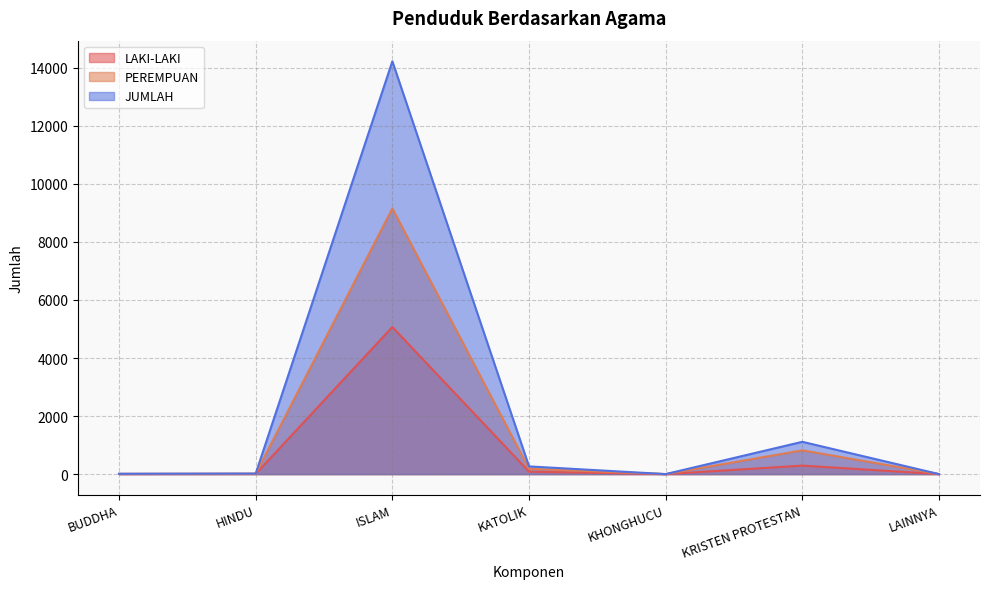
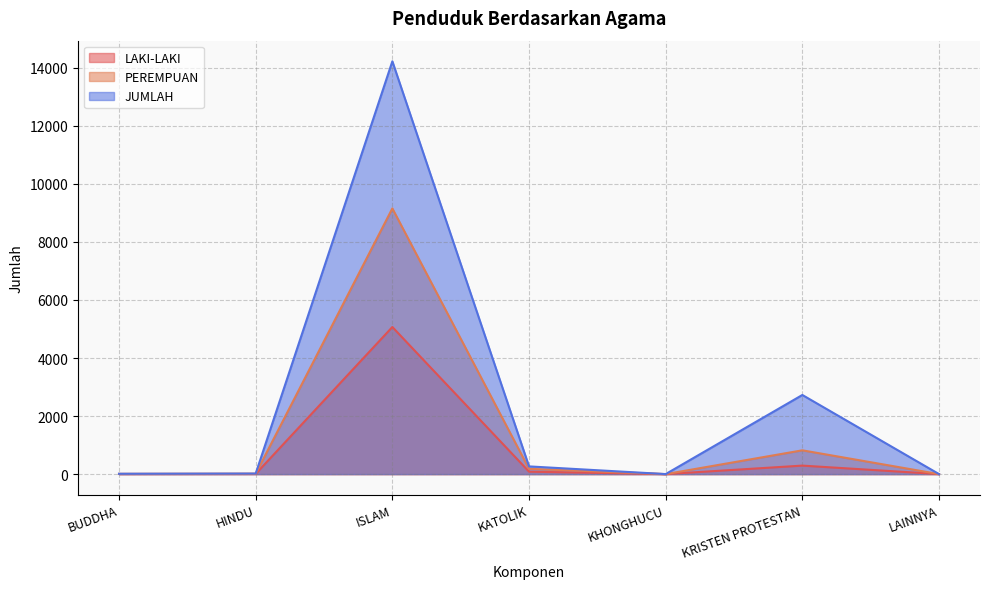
JUMLAH, KRISTEN PROTESTAN: 1100 -> 2700
